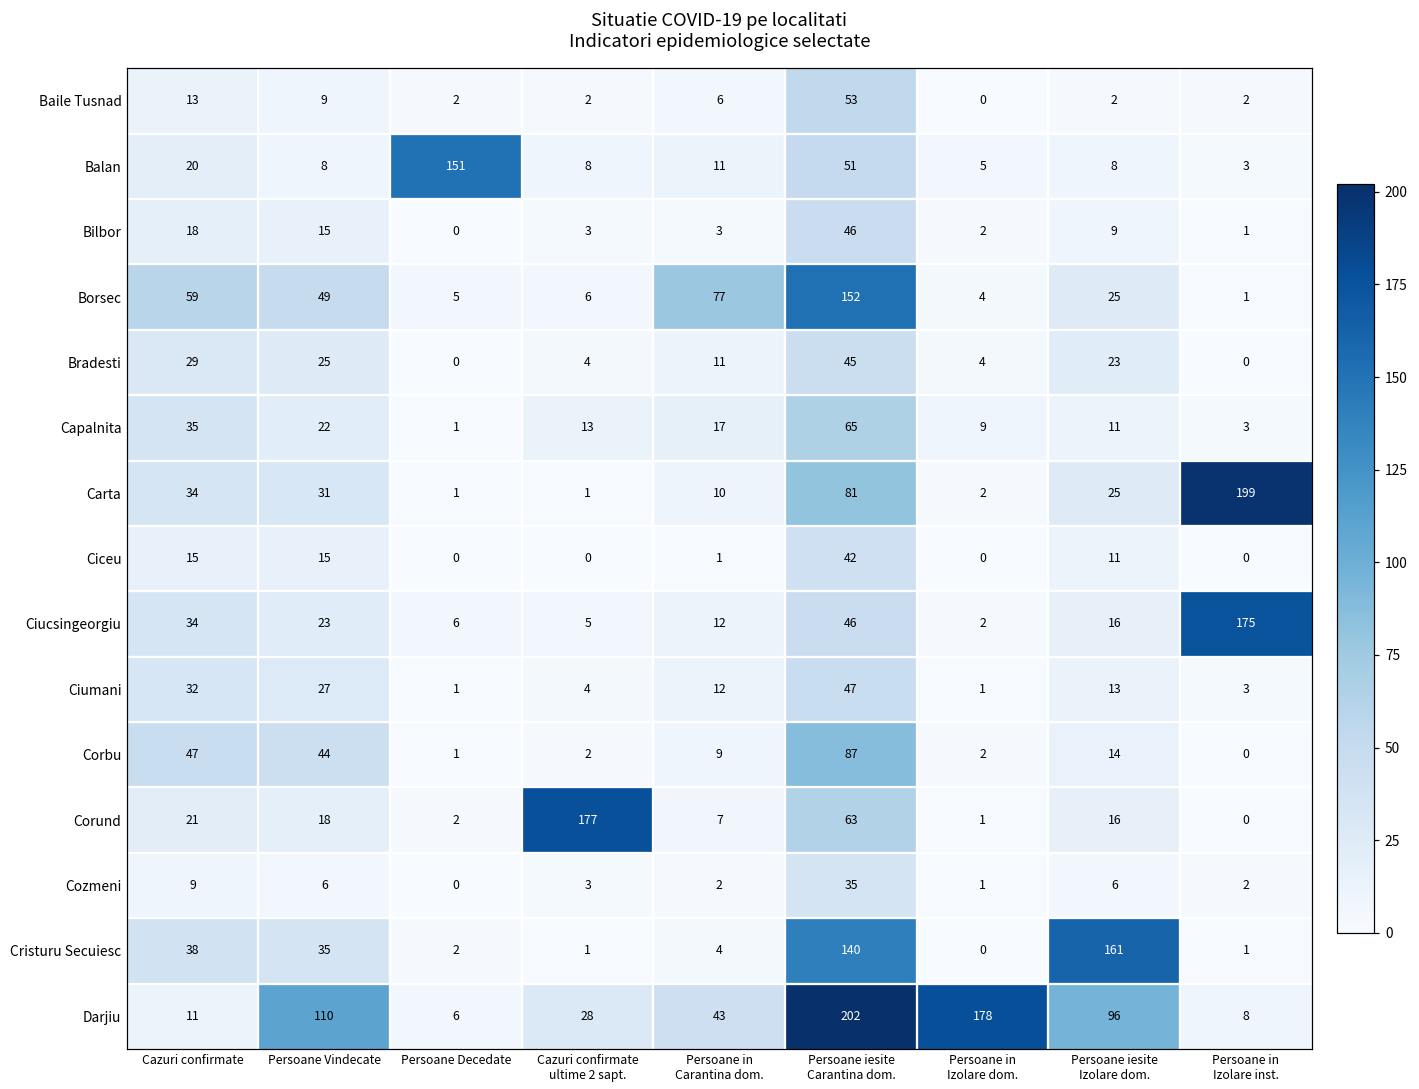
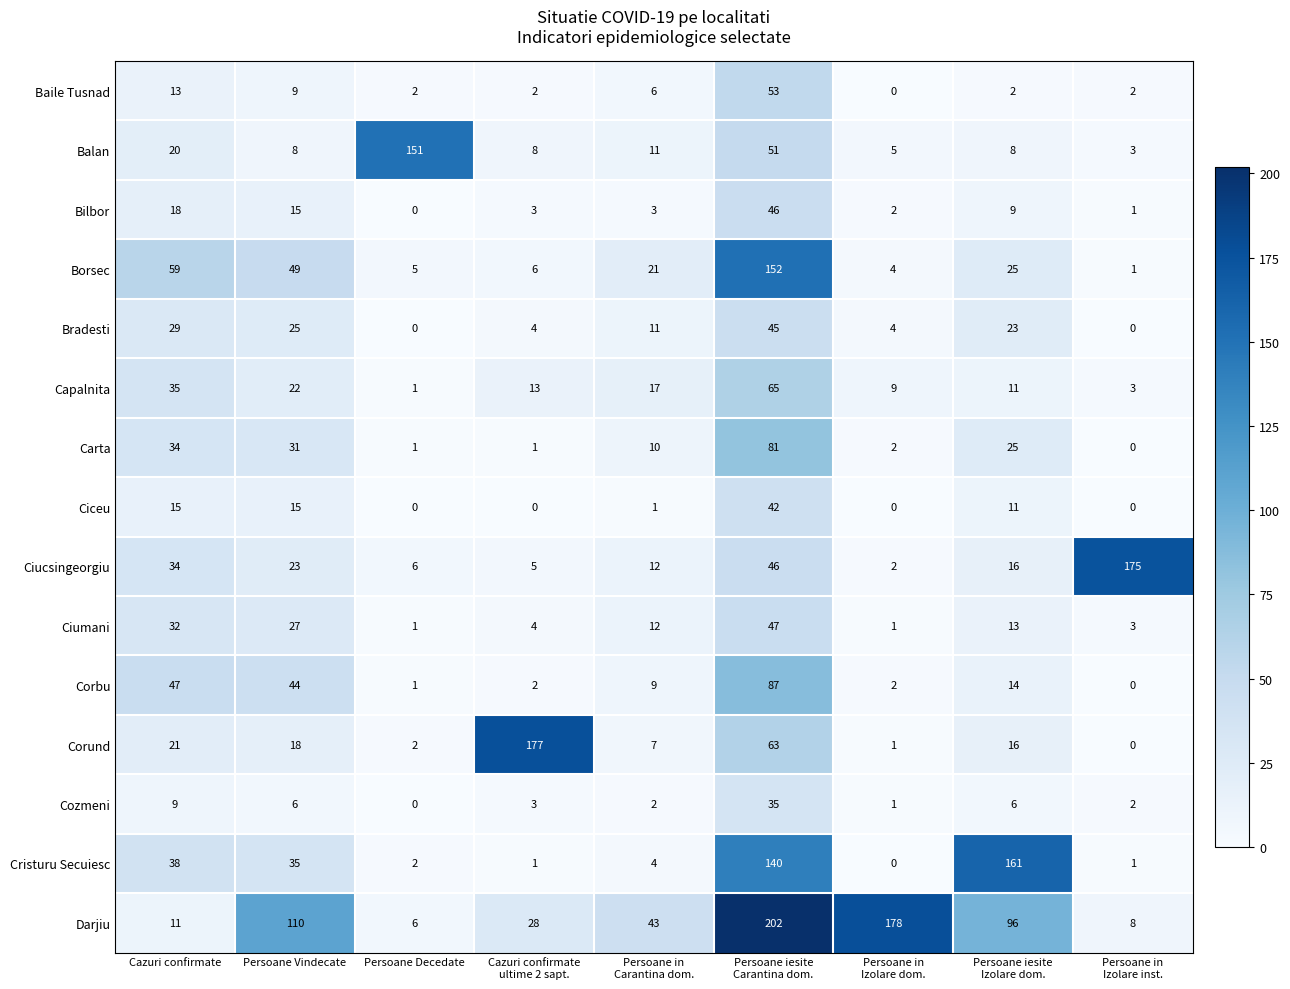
Borsec, Persoane in Carantina dom.: 77 -> 21
Carta, Persoane in Izolare inst.: 199 -> 0
